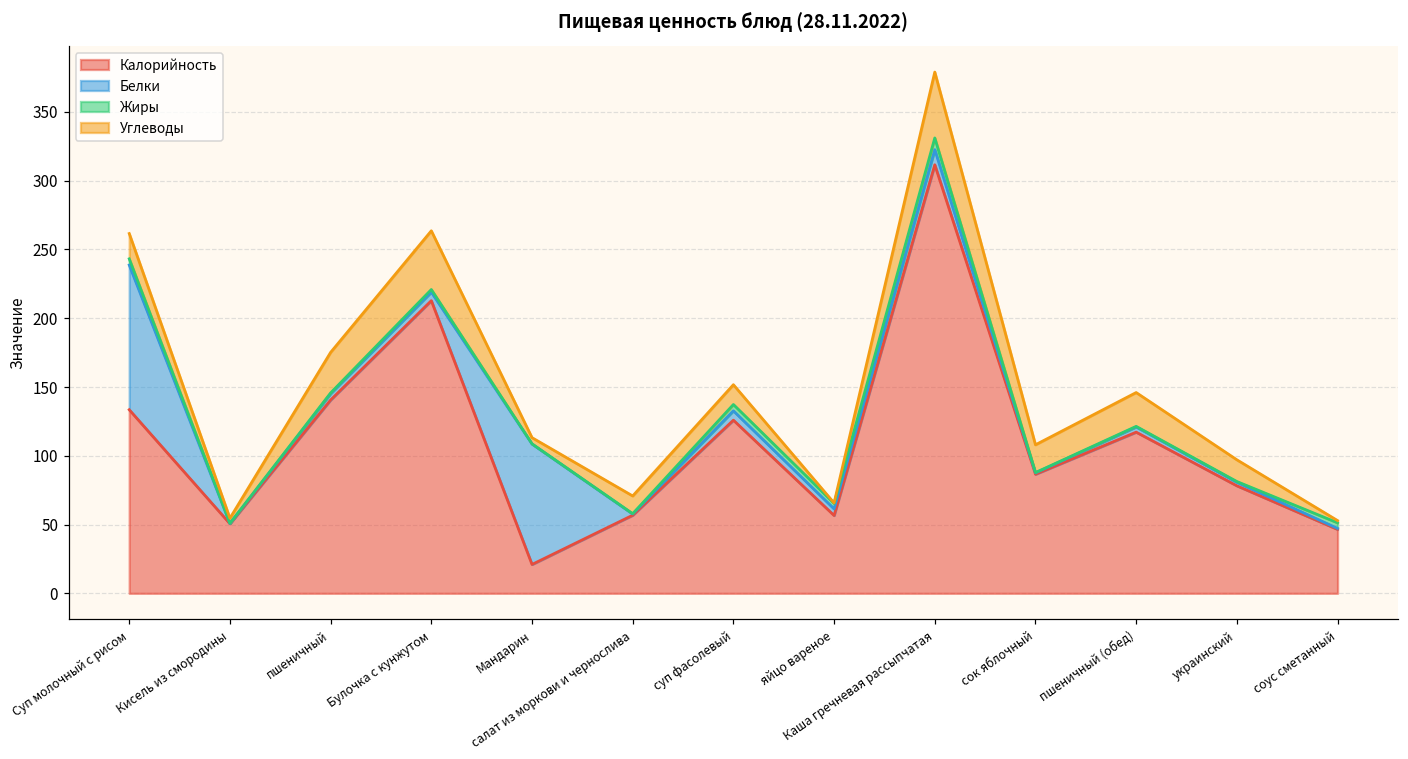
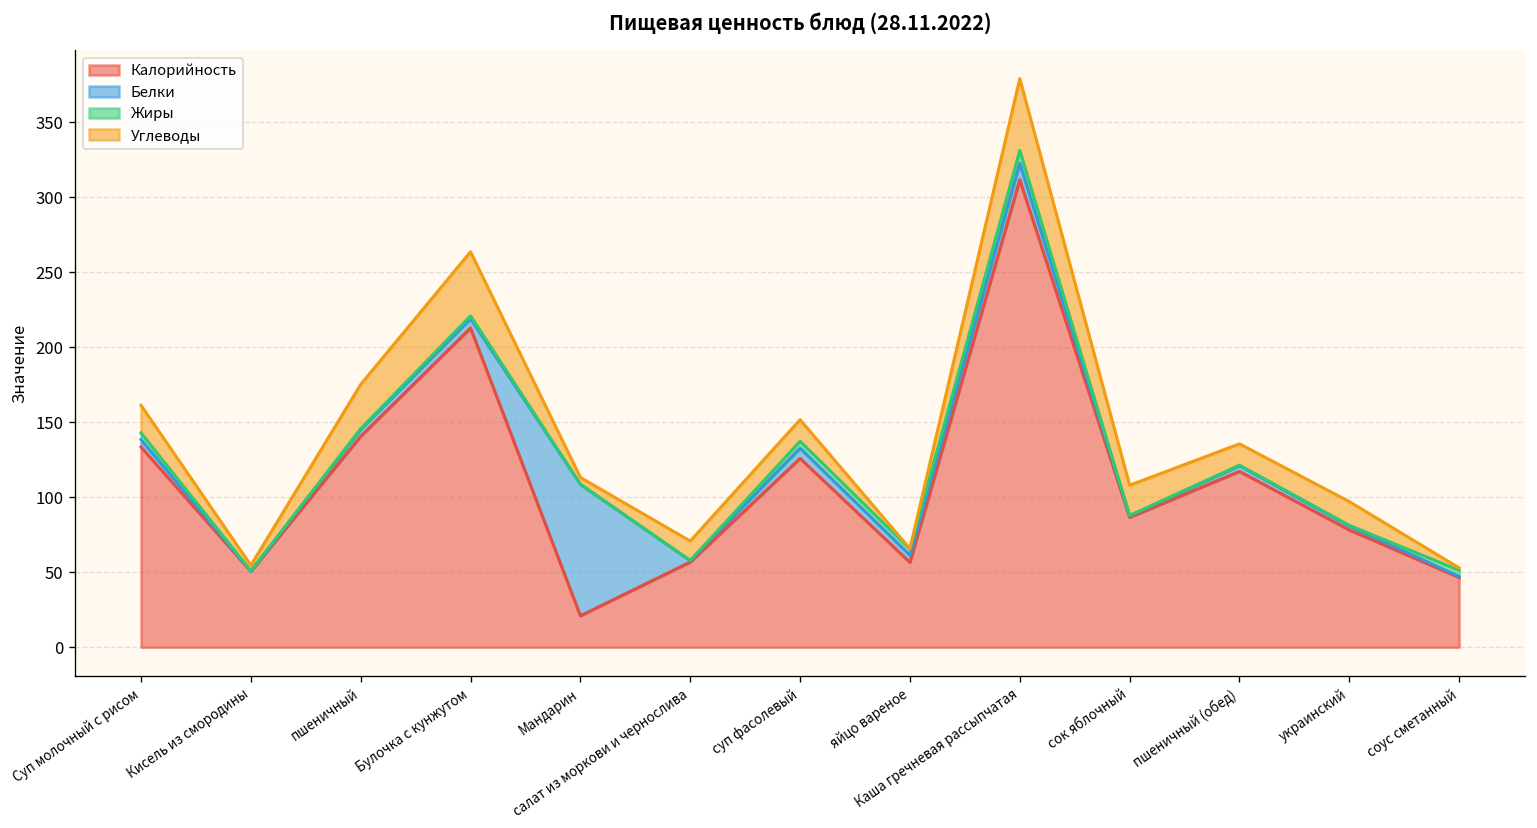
Белки, Суп молочный с рисом: 105 -> 5
Углеводы, пшеничный (обед): 25 -> 14
